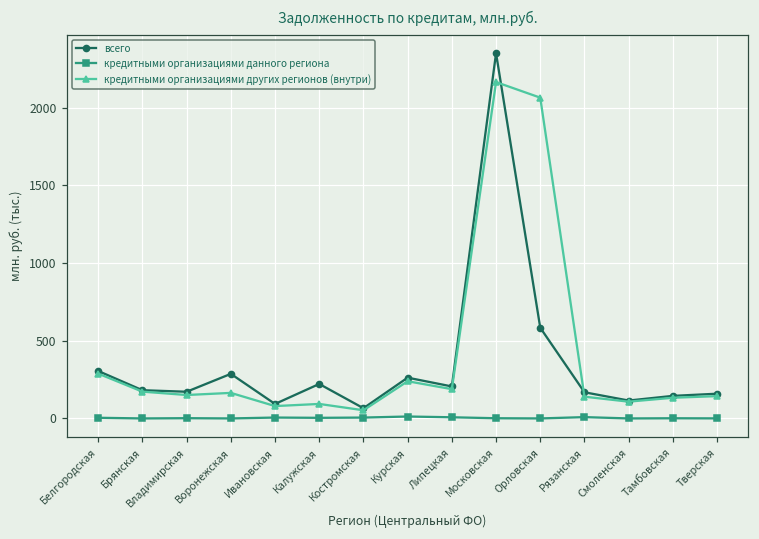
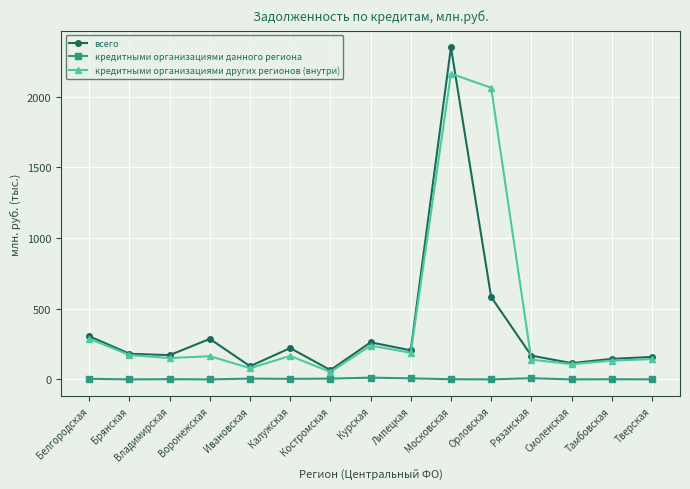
кредитными организациями других регионов (внутри), Калужская: 90 -> 170
